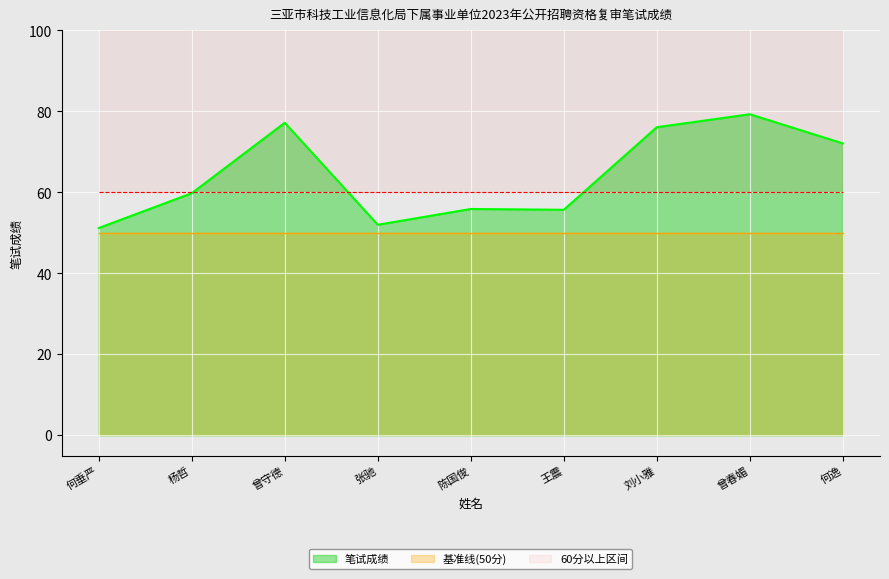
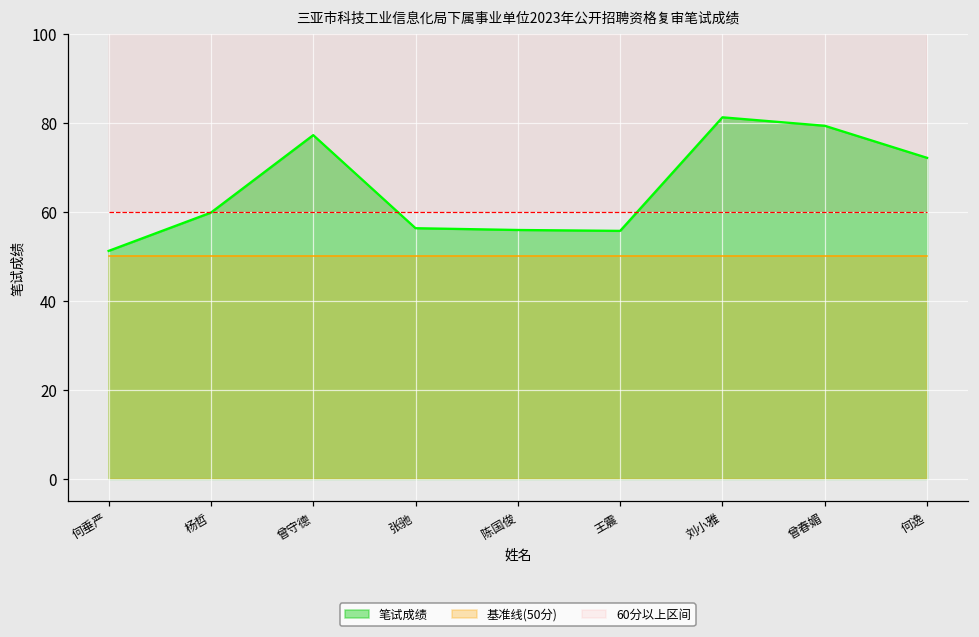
笔试成绩, 张驰: 52 -> 56
笔试成绩, 刘小雅: 76 -> 81
